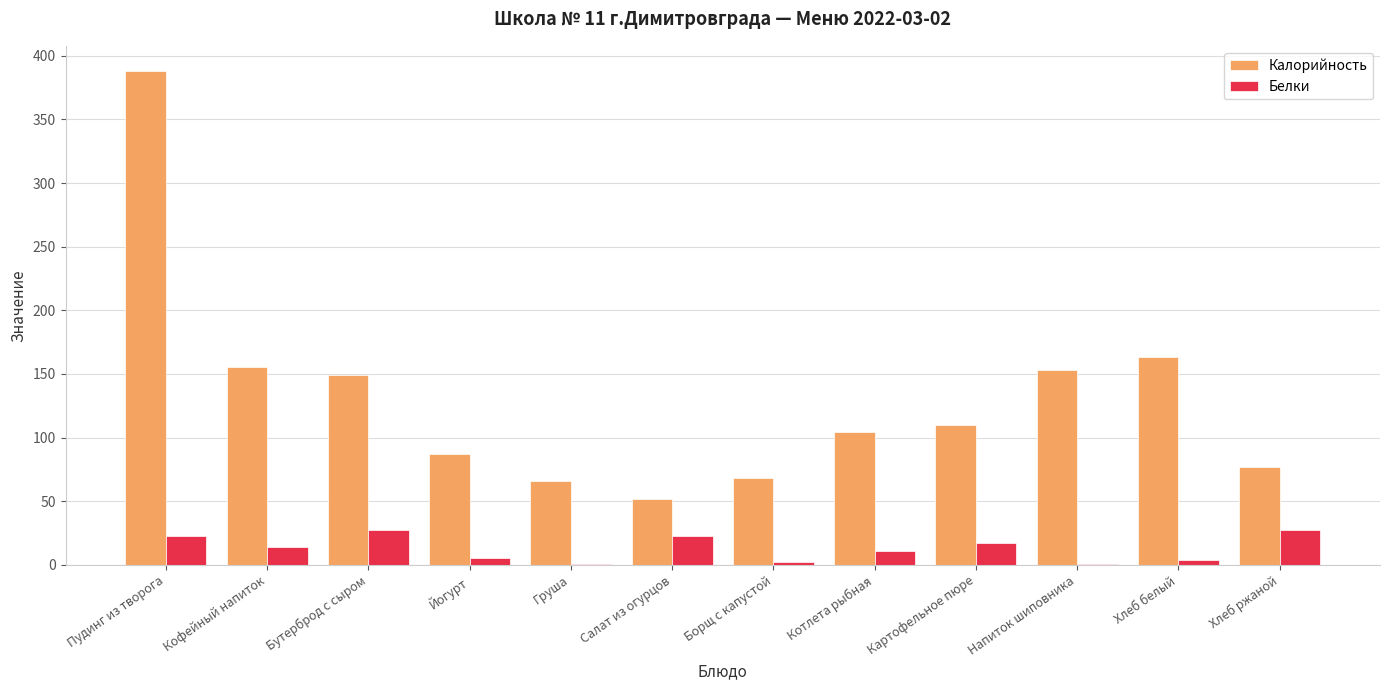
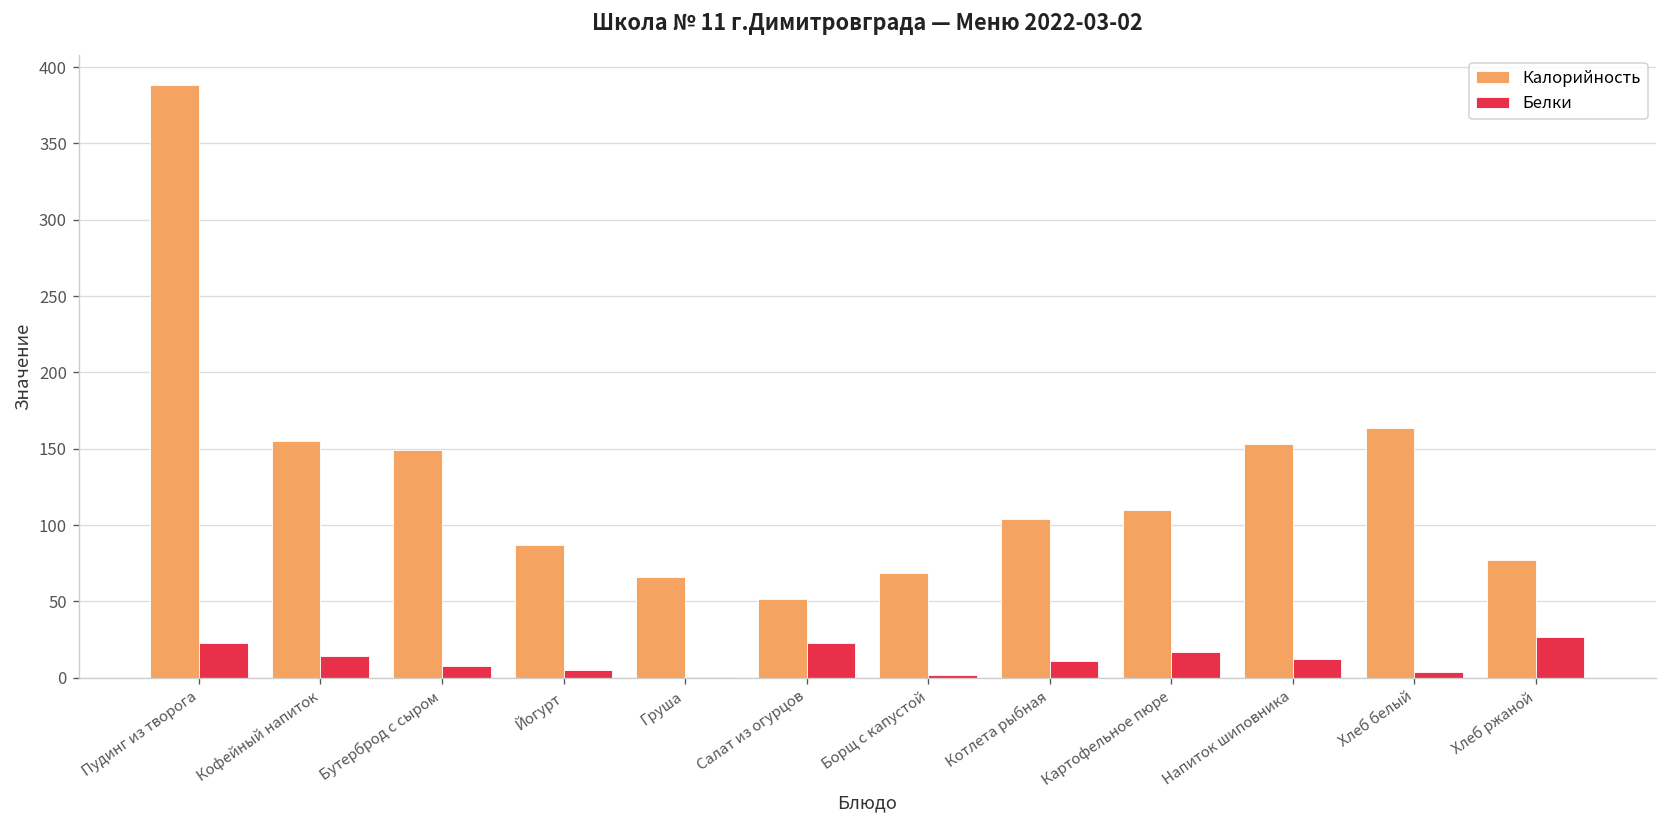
Белки, Бутерброд с сыром: 27 -> 8
Белки, Напиток шиповника: 0 -> 12
